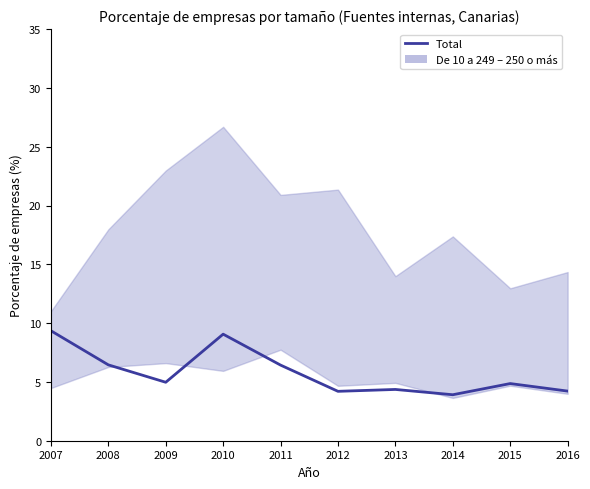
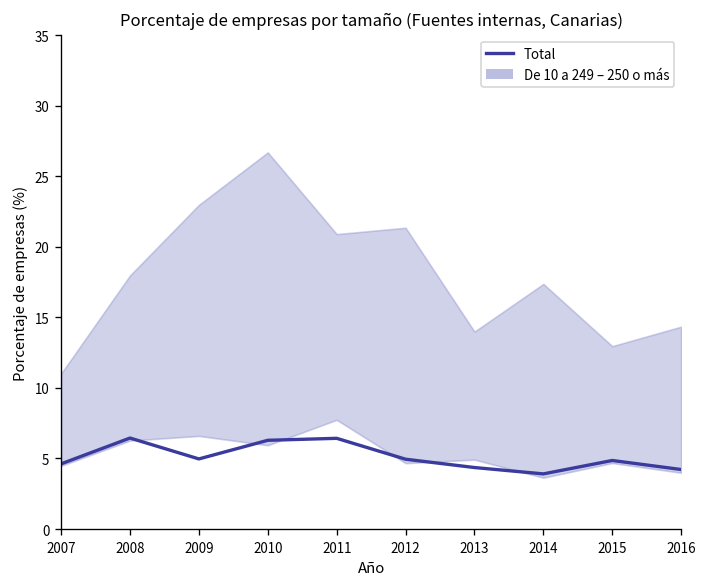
Total, 2007: 9.4 -> 4.6
Total, 2010: 9.1 -> 6.3
Total, 2012: 4.2 -> 5.0
